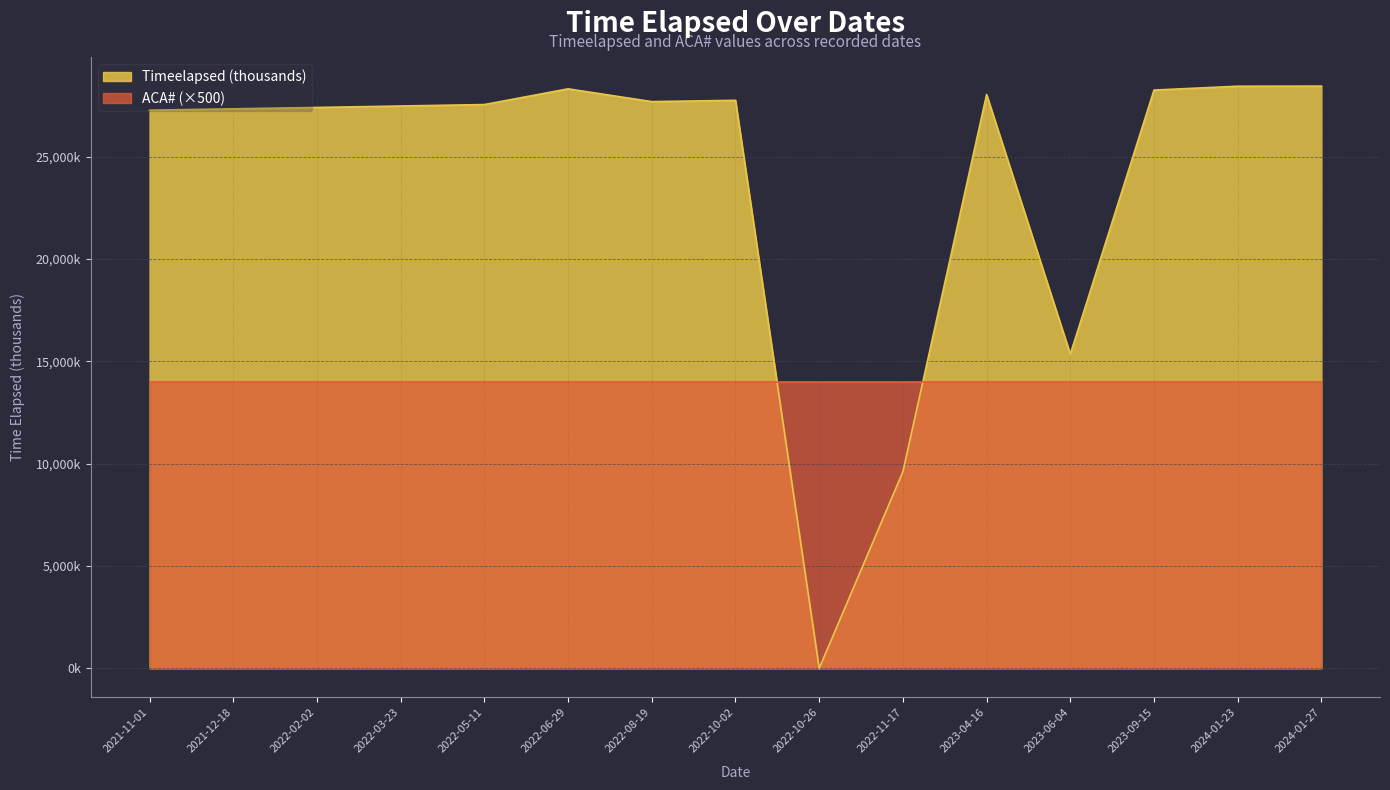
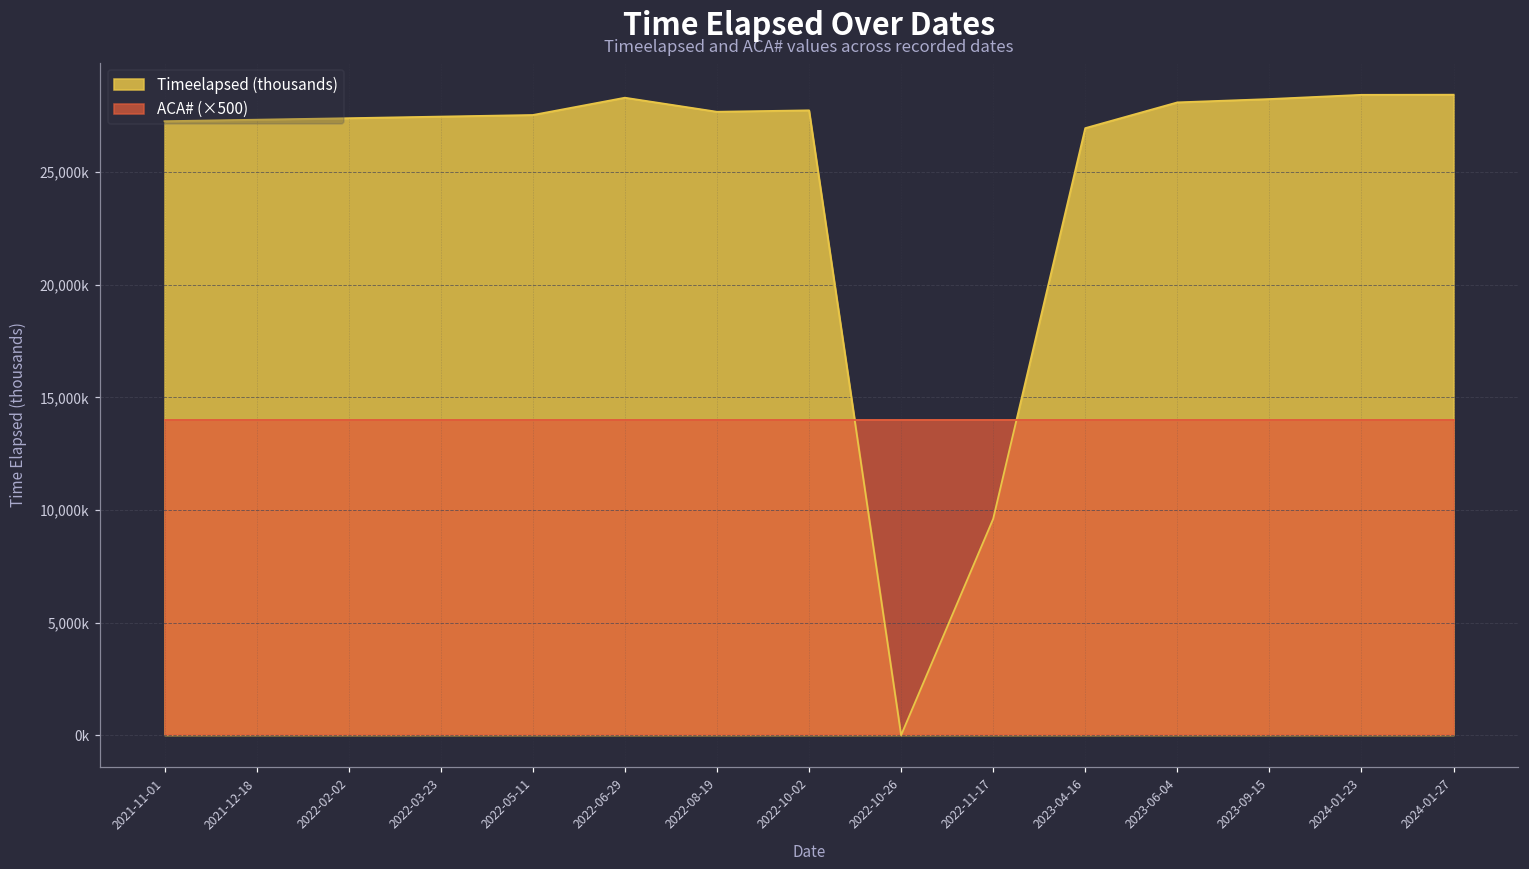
Timeelapsed (thousands), 2023-04-16: 28,000,000 -> 27,000,000
Timeelapsed (thousands), 2023-06-04: 15,300,000 -> 28,100,000
